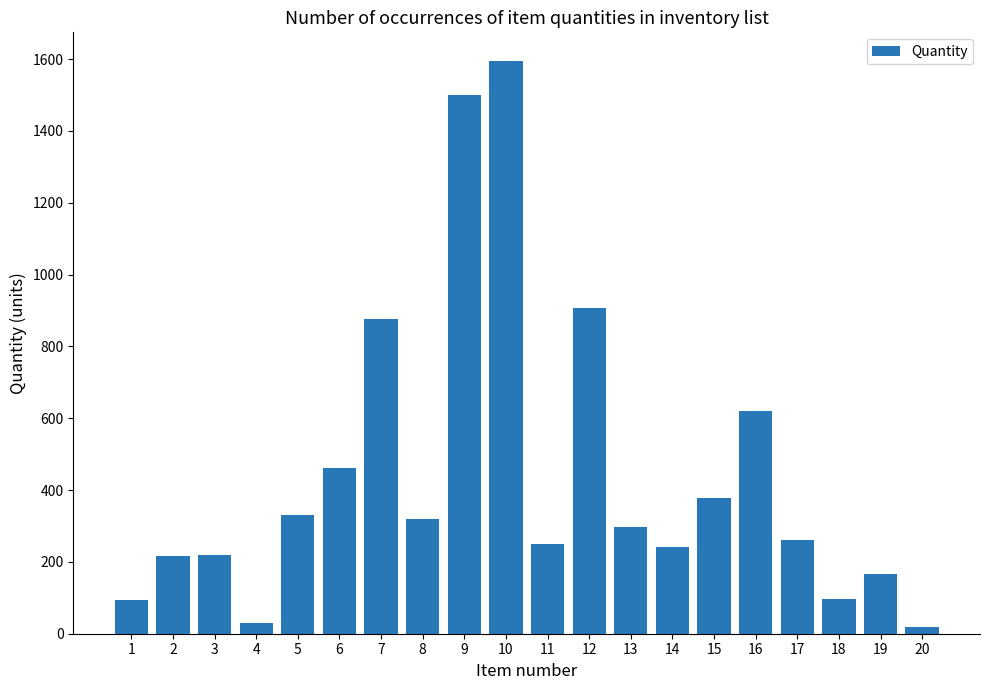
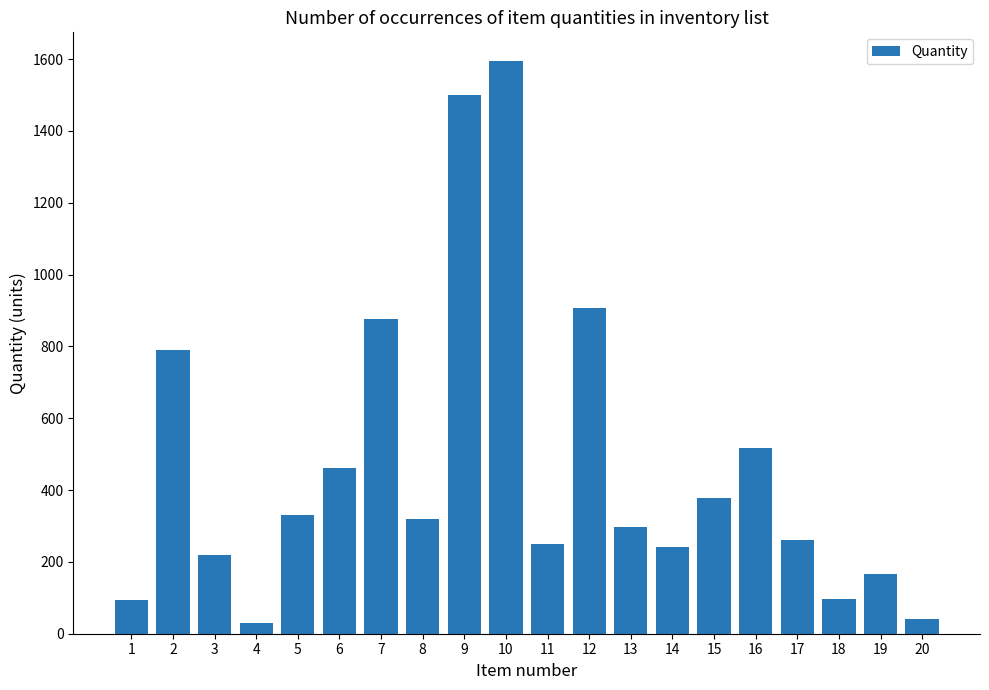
2: 220 -> 790
16: 620 -> 520
20: 20 -> 40
